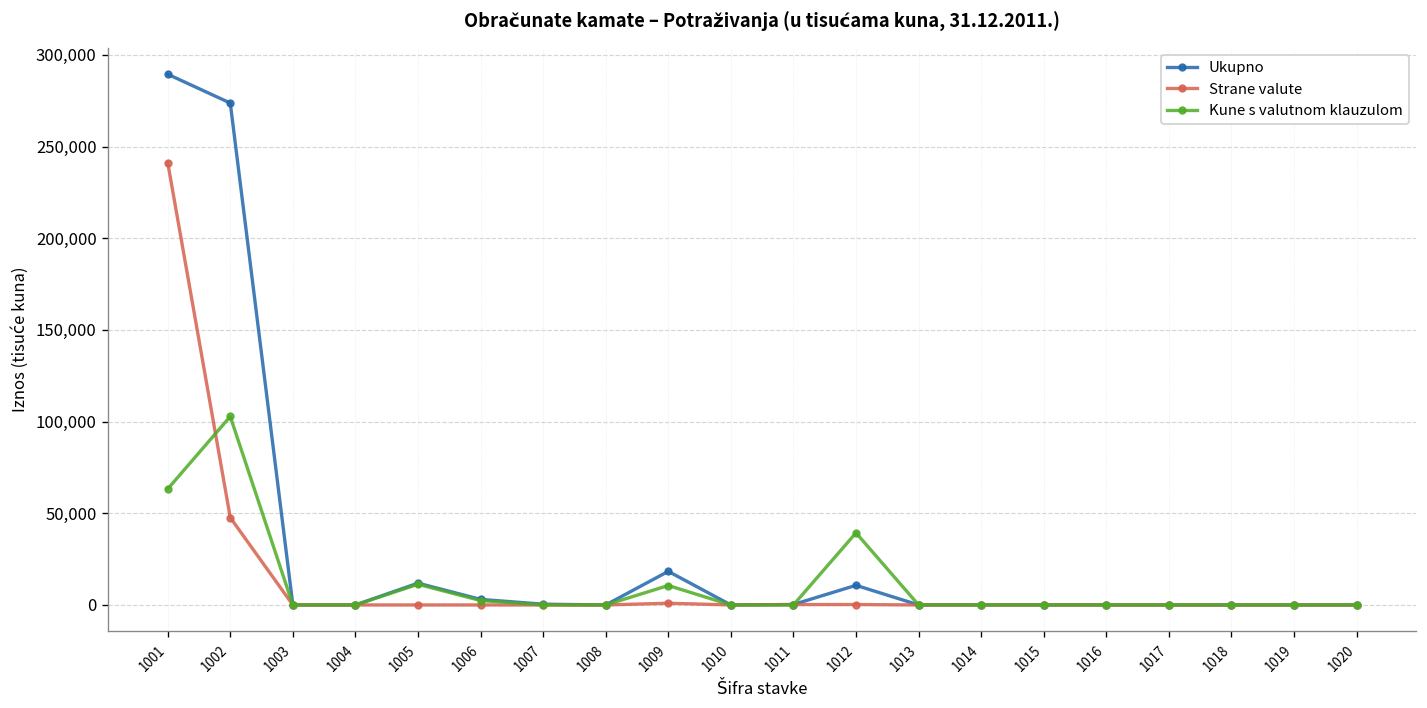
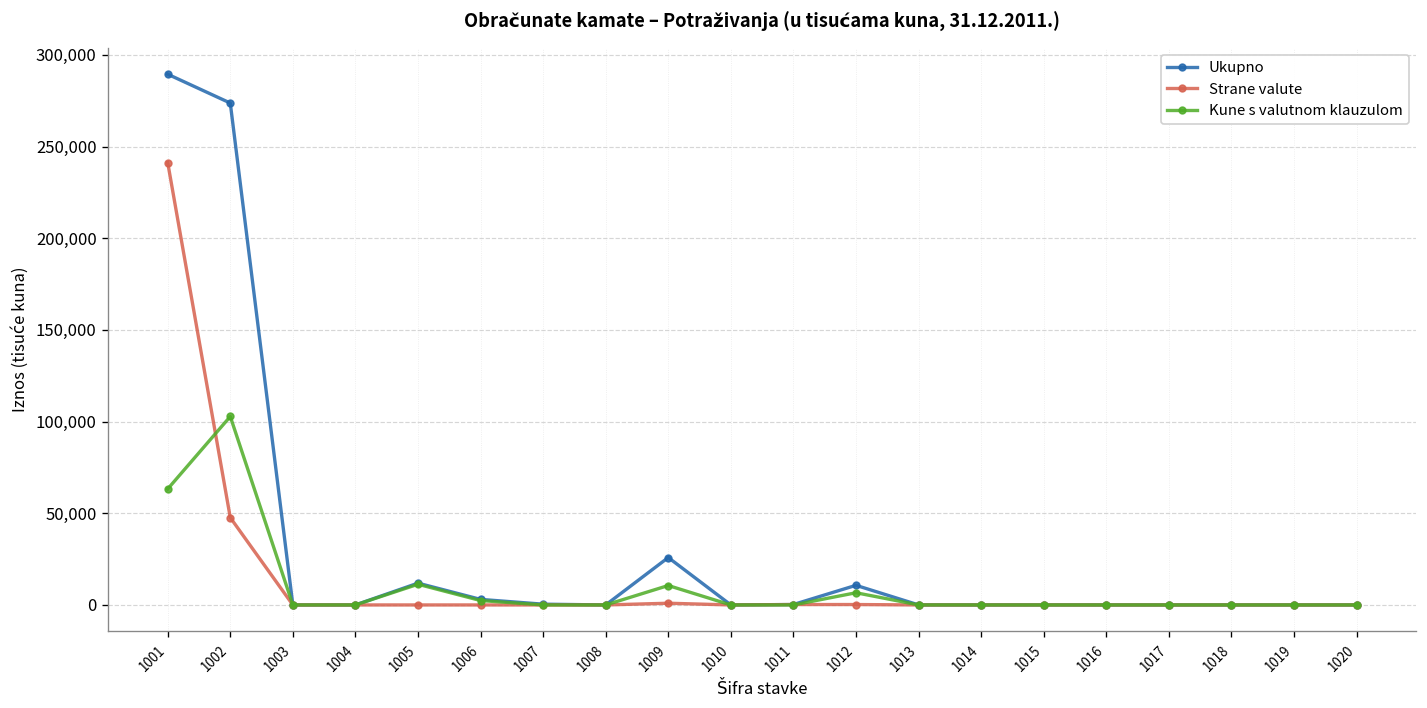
Ukupno, 1009: 18,000 -> 26,000
Kune s valutnom klauzulom, 1012: 39,000 -> 7,000
